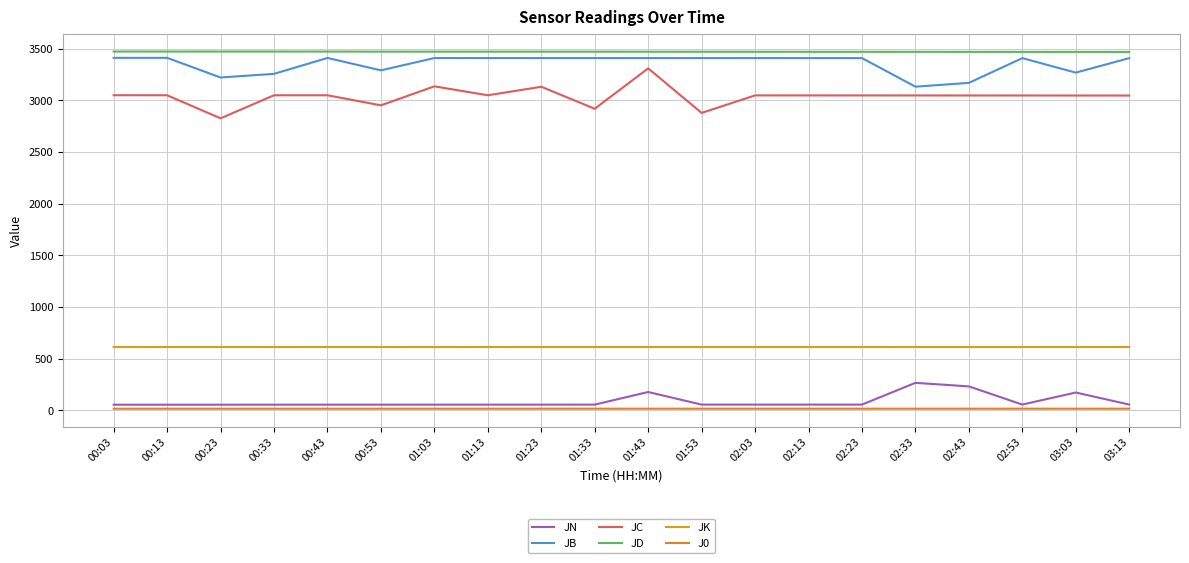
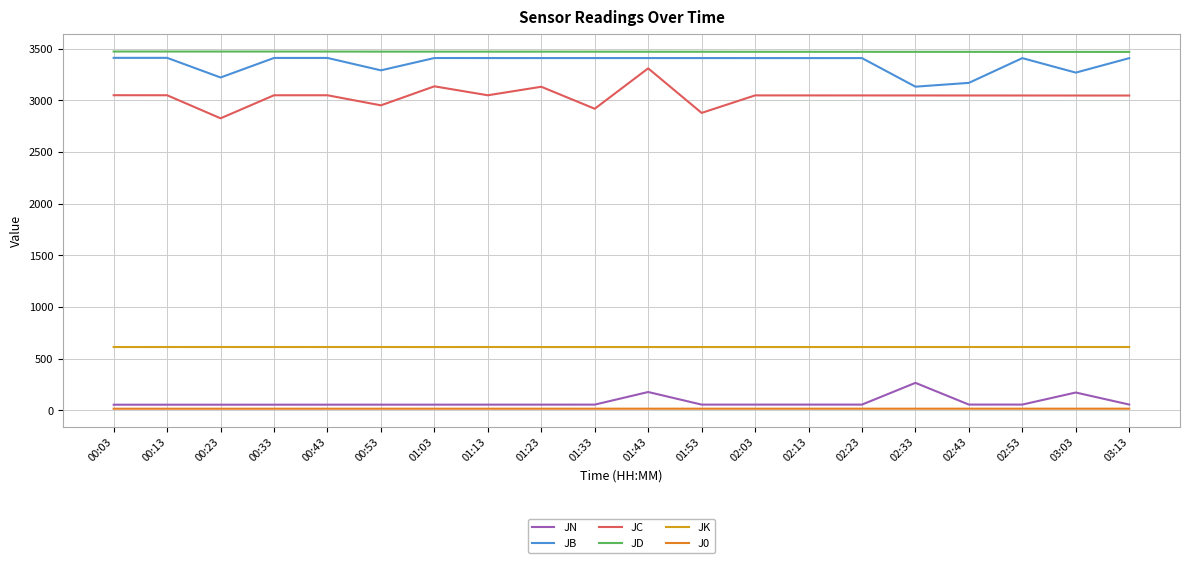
JB, 00:33: 3260 -> 3410
JN, 02:43: 230 -> 60
